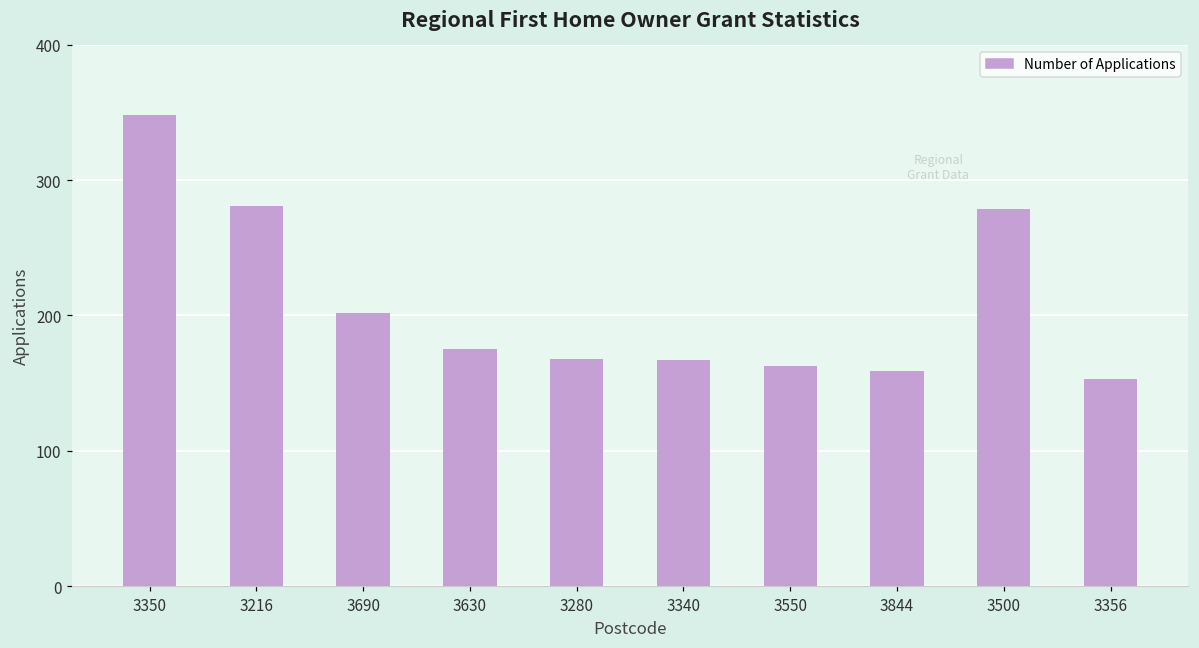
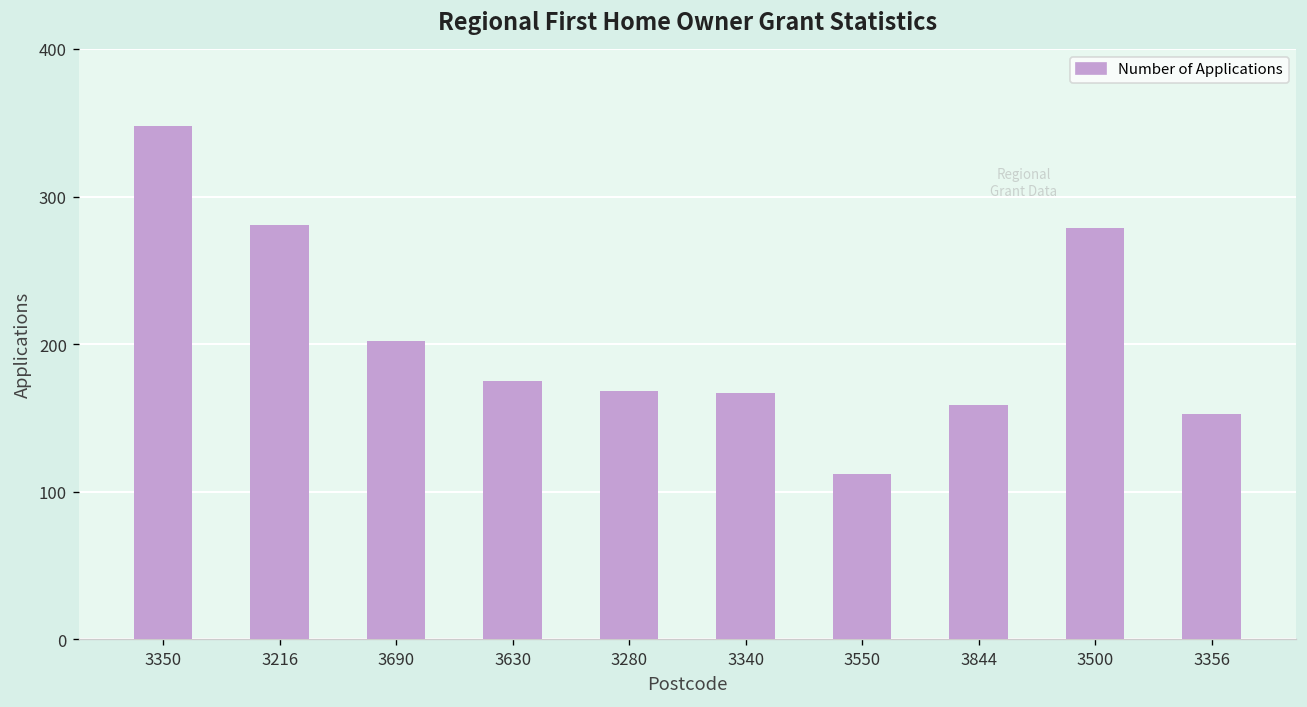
3550: 163 -> 112
